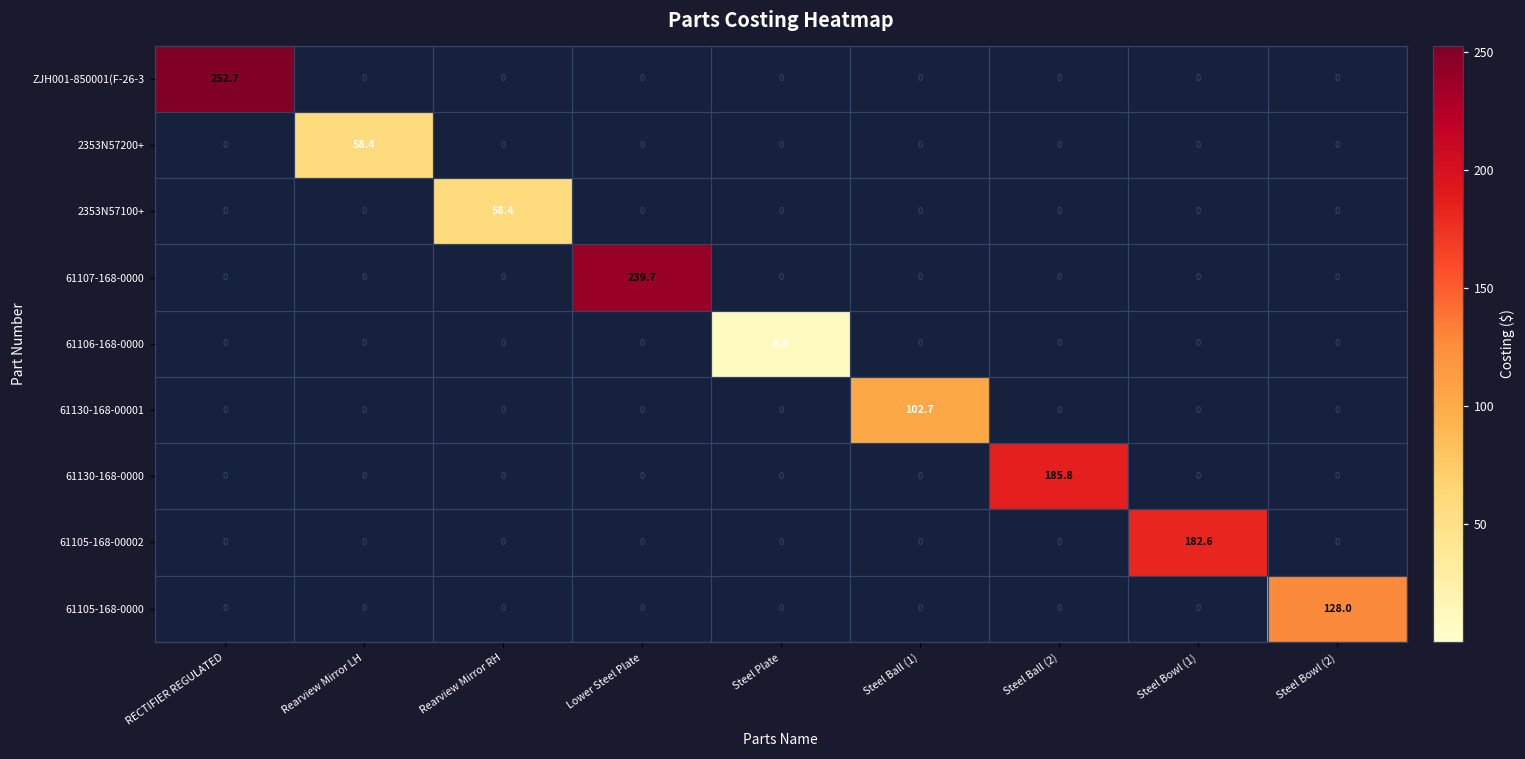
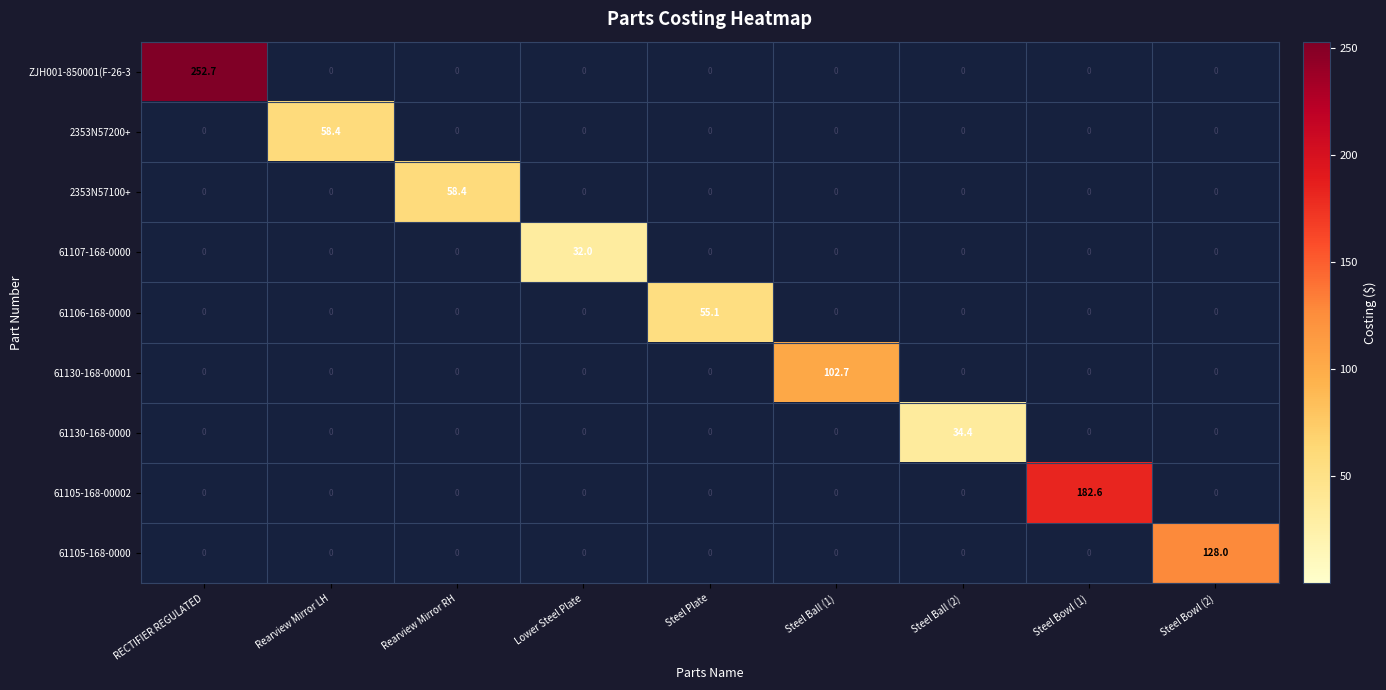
61107-168-0000, Lower Steel Plate: 239.7 -> 32.0
61106-168-0000, Steel Plate: 8.8 -> 55.1
61130-168-0000, Steel Ball (2): 185.8 -> 34.4
